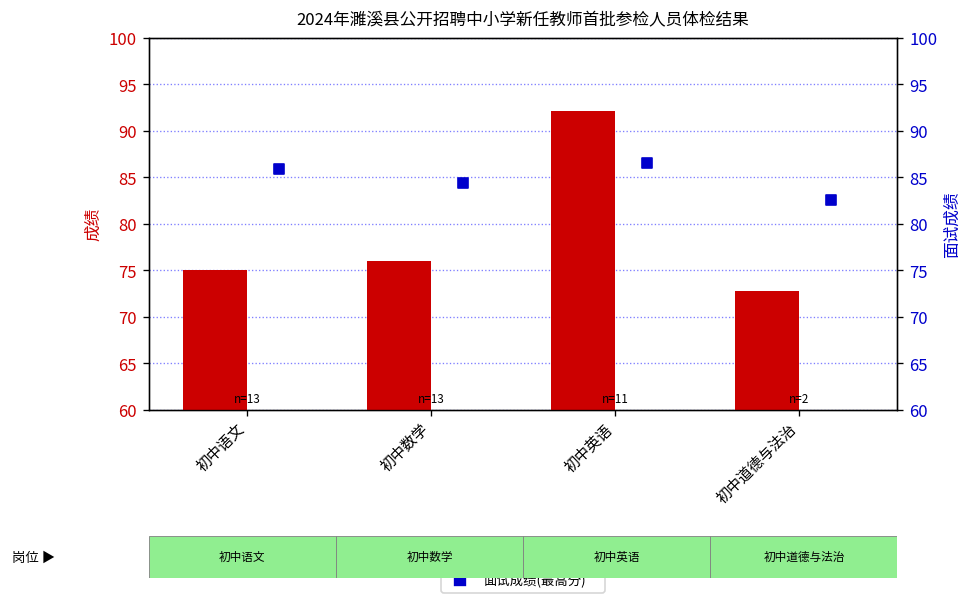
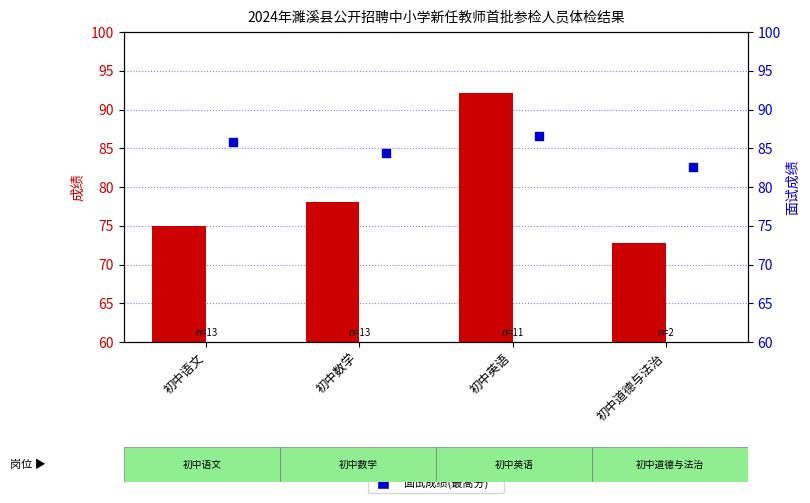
笔试总成绩(最高分), 初中数学: 76 -> 78
